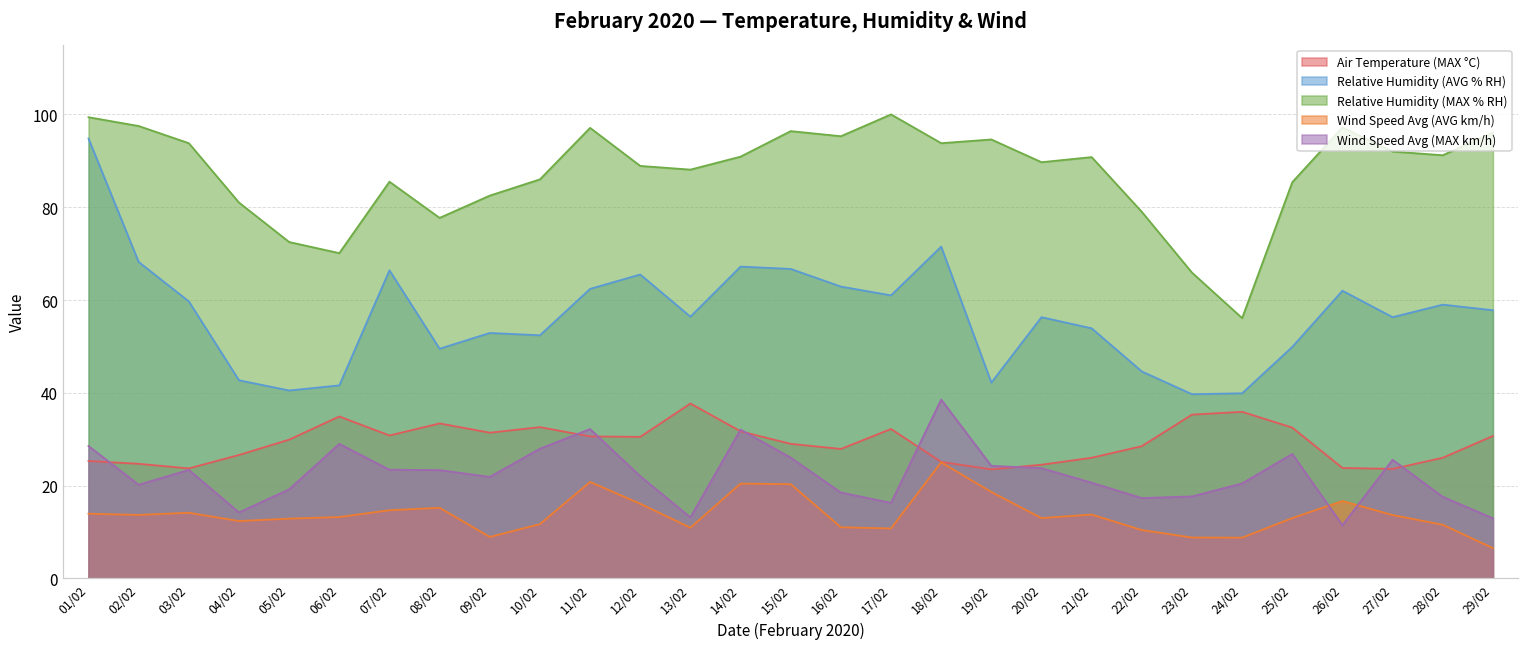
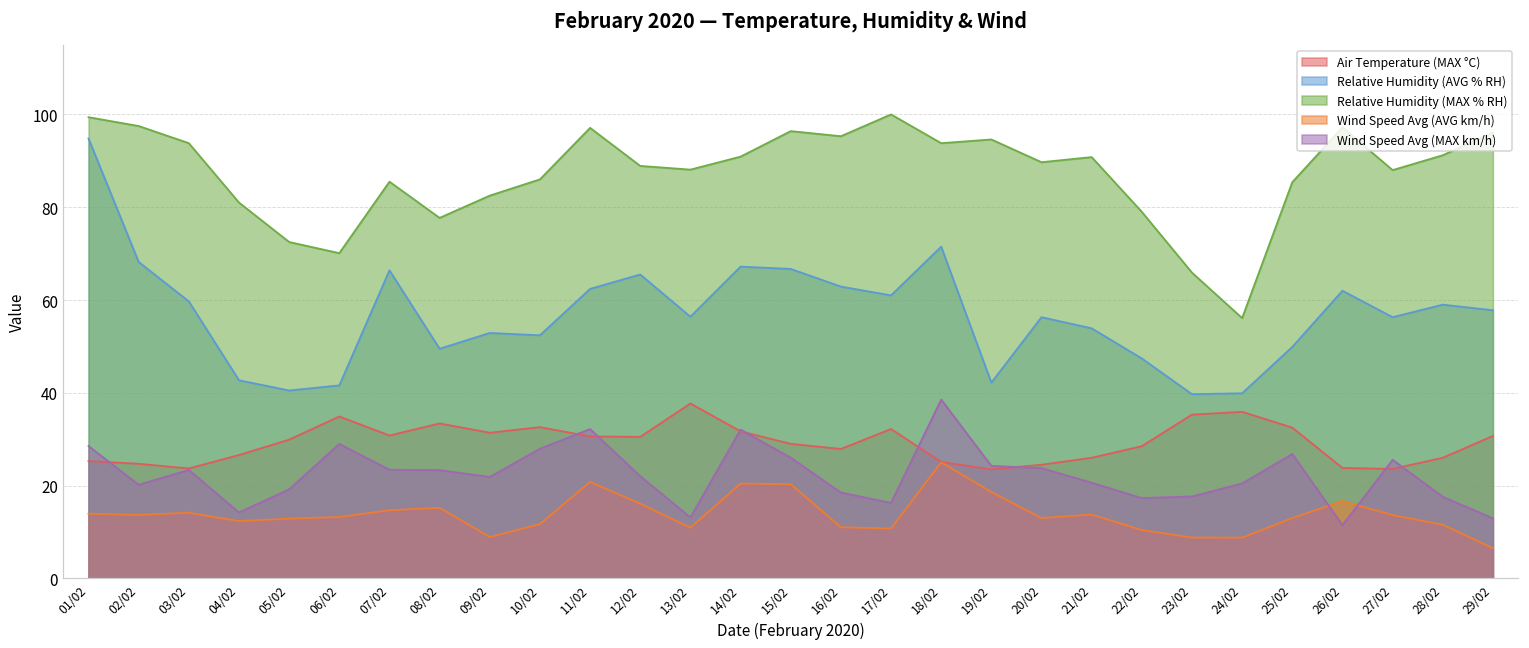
Relative Humidity (AVG % RH), 22/02: 45 -> 47
Relative Humidity (MAX % RH), 27/02: 92 -> 88
